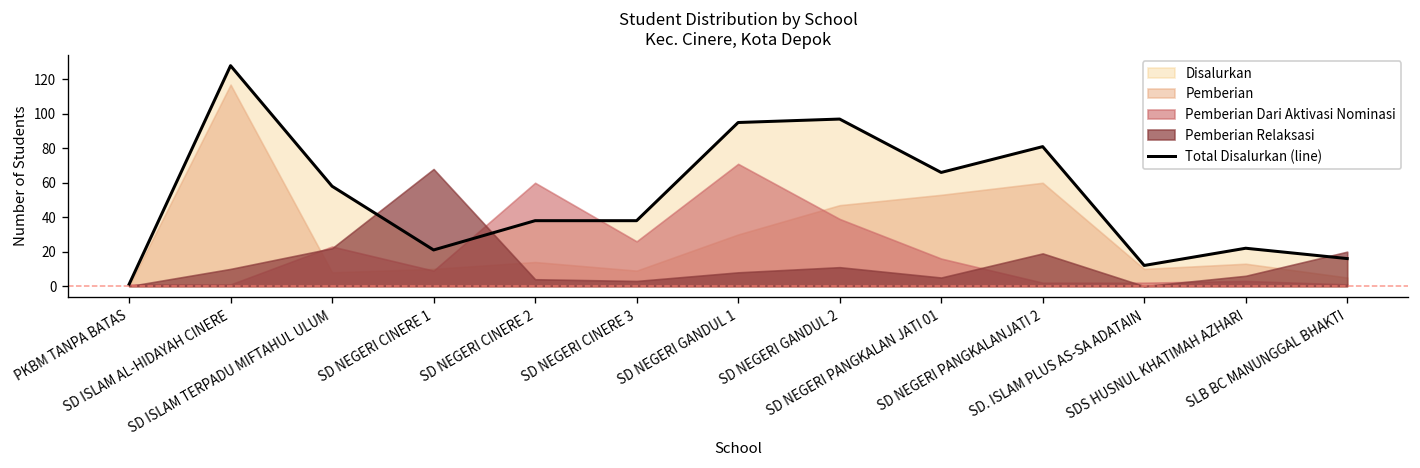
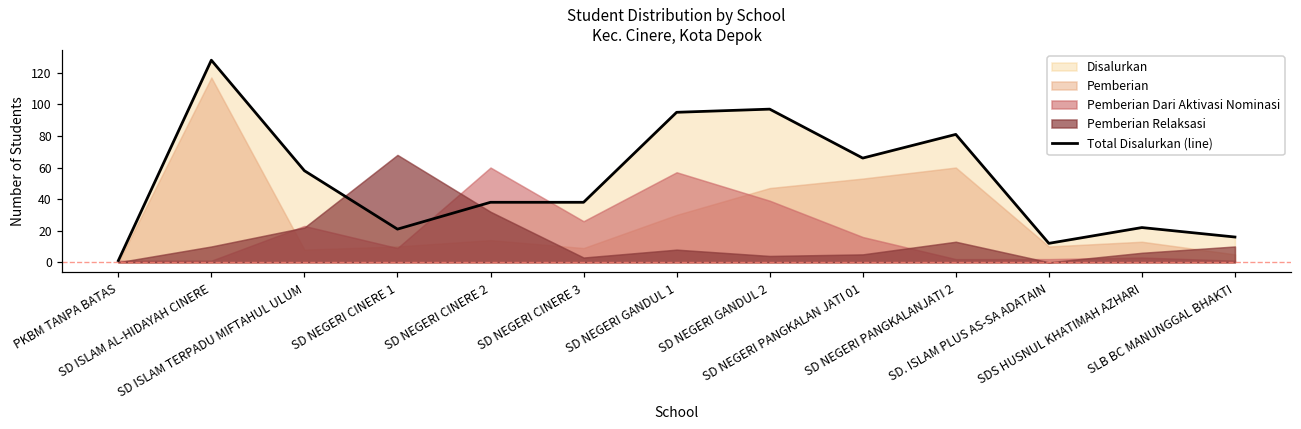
Pemberian Relaksasi, SD NEGERI CINERE 2: 4 -> 32
Pemberian Dari Aktivasi Nominasi, SD NEGERI GANDUL 1: 71 -> 57
Pemberian Relaksasi, SD NEGERI GANDUL 2: 11 -> 4
Pemberian Relaksasi, SD NEGERI PANGKALANJATI 2: 19 -> 13
Pemberian Relaksasi, SLB BC MANUNGGAL BHAKTI: 20 -> 10
